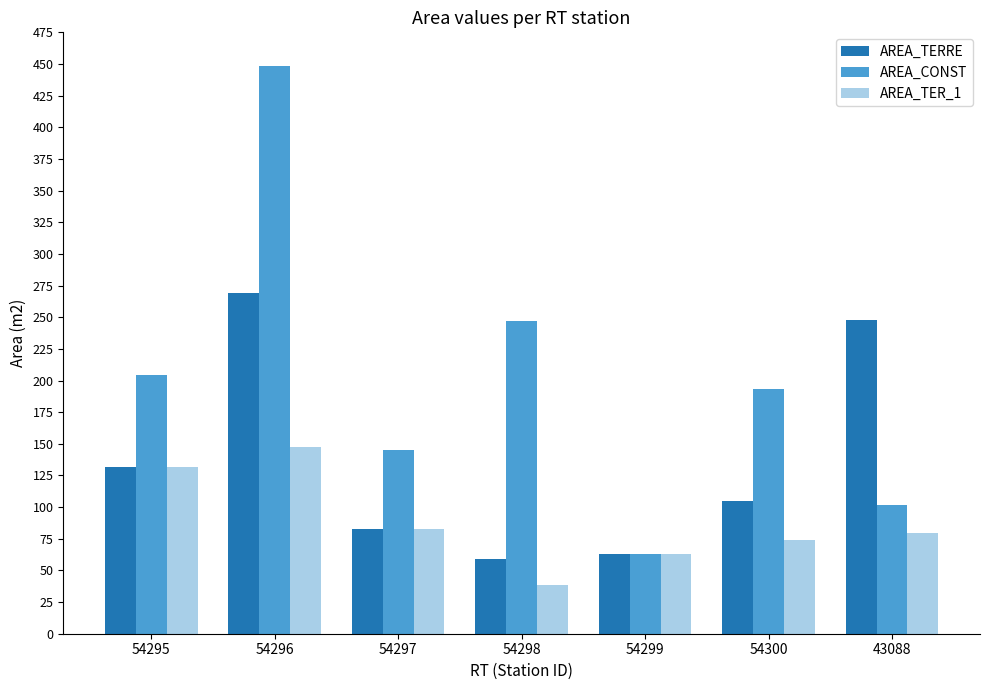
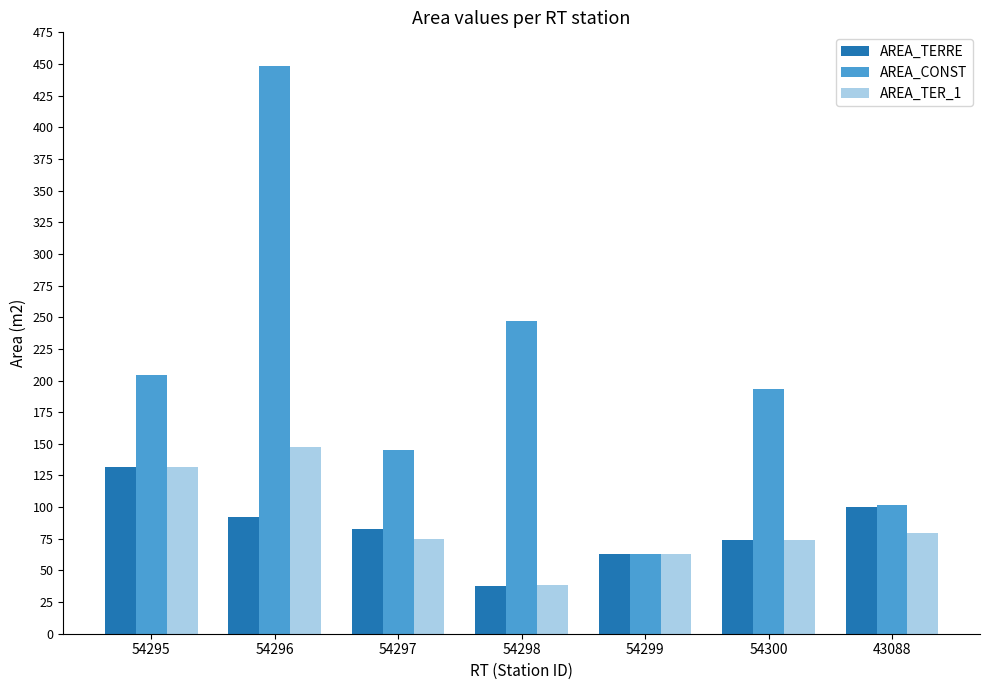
AREA_TERRE, 54296: 269 -> 93
AREA_TER_1, 54297: 83 -> 75
AREA_TERRE, 54298: 59 -> 38
AREA_TERRE, 54300: 105 -> 74
AREA_TERRE, 43088: 248 -> 100
